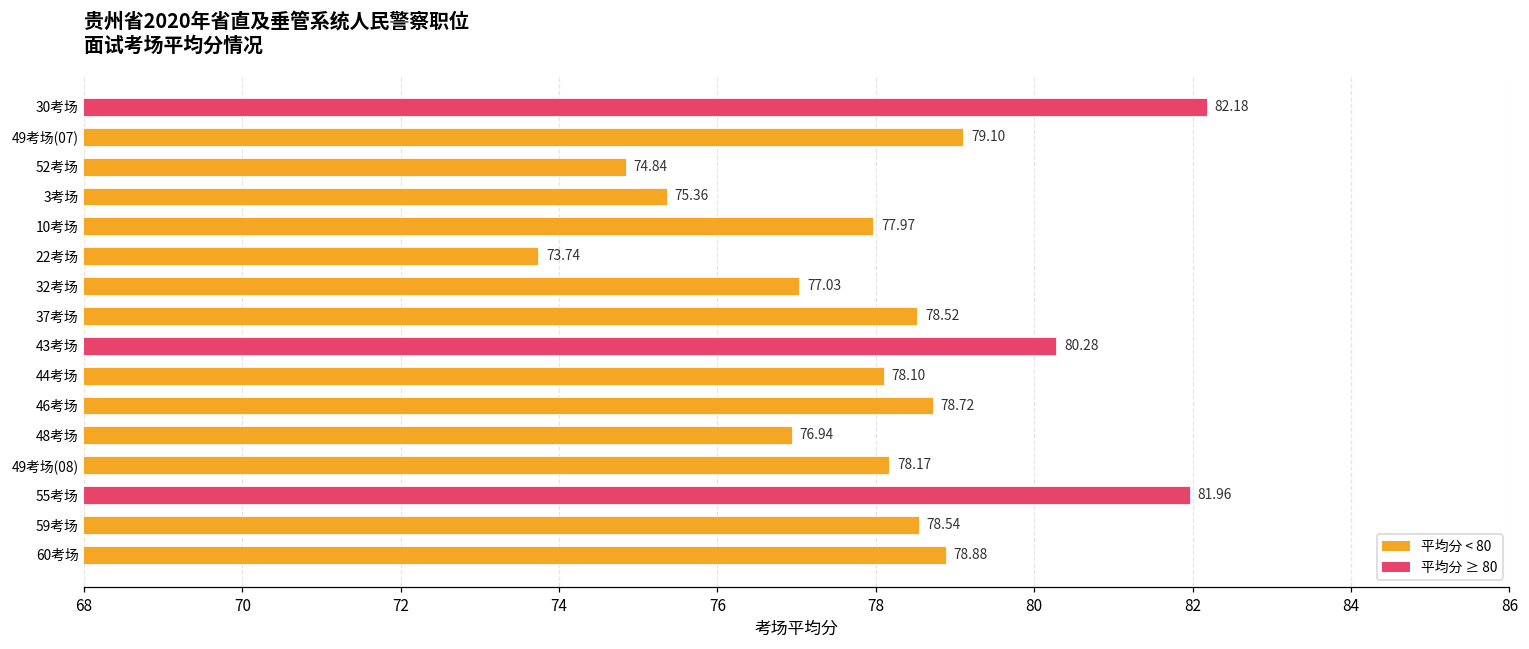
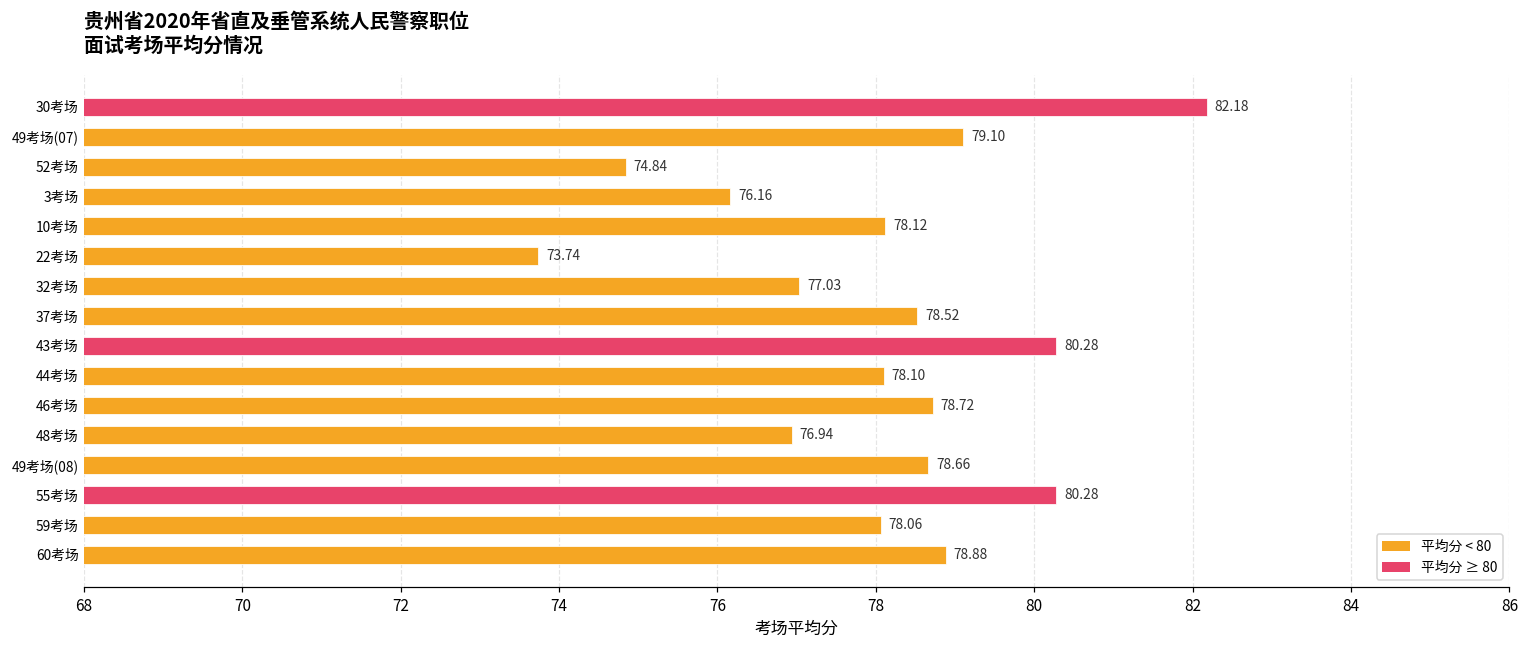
3考场: 75.36 -> 76.16
10考场: 77.97 -> 78.12
49考场(08): 78.17 -> 78.66
55考场: 81.96 -> 80.28
59考场: 78.54 -> 78.06
